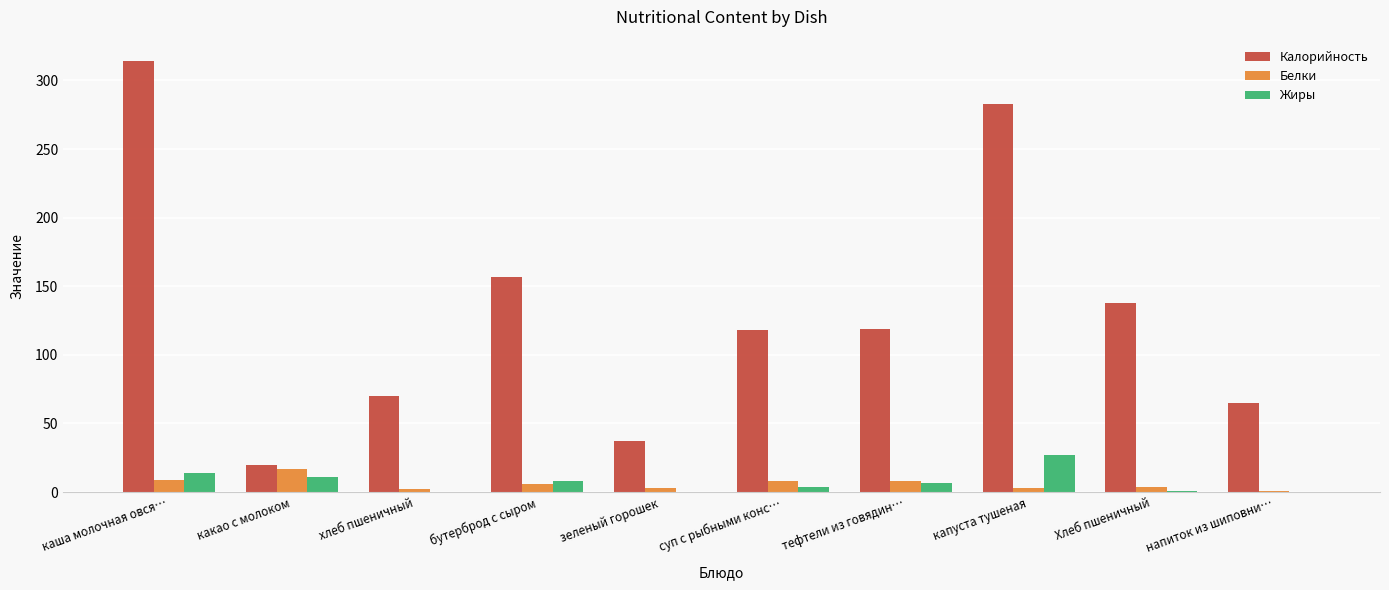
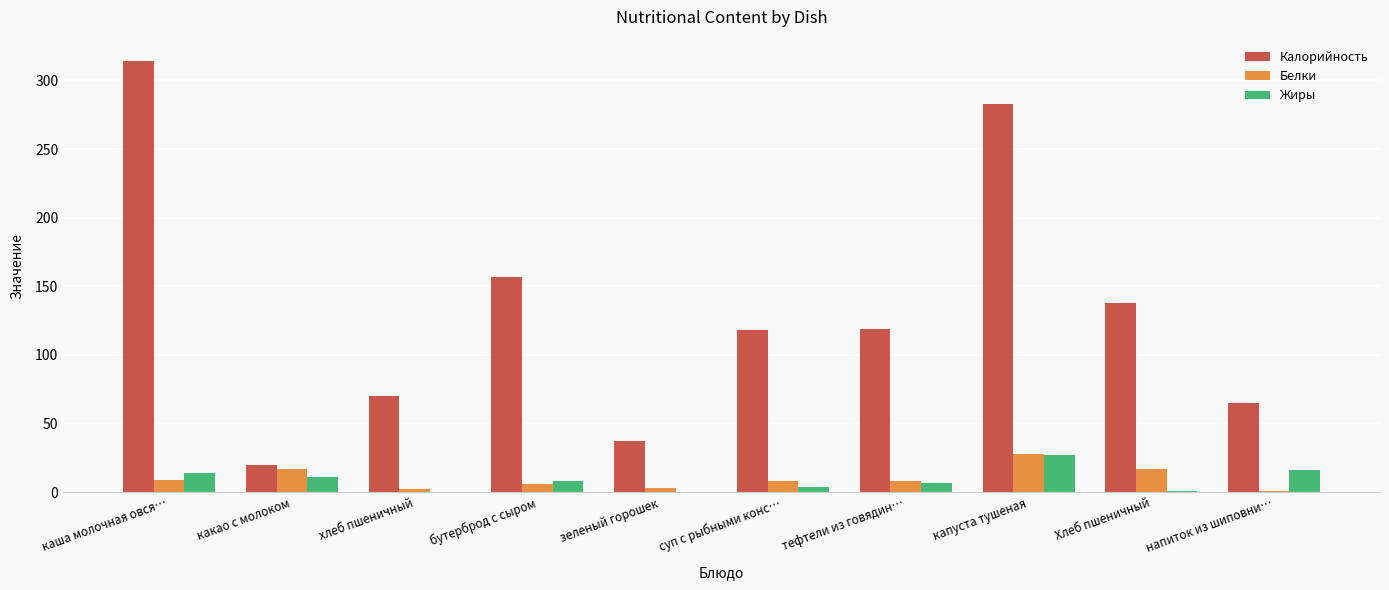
Белки, капуста тушеная: 3 -> 28
Белки, Хлеб пшеничный: 4 -> 17
Жиры, напиток из шиповни…: 0 -> 16
